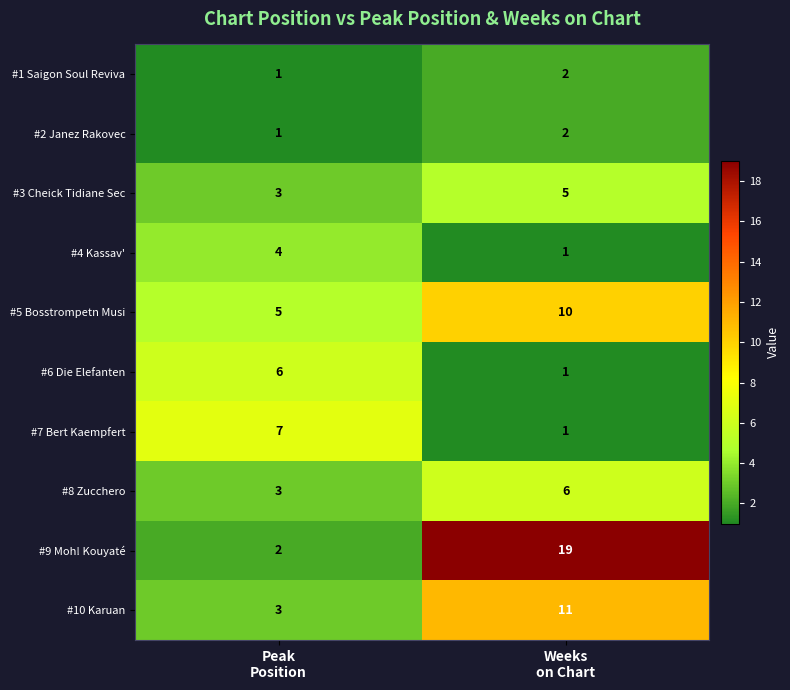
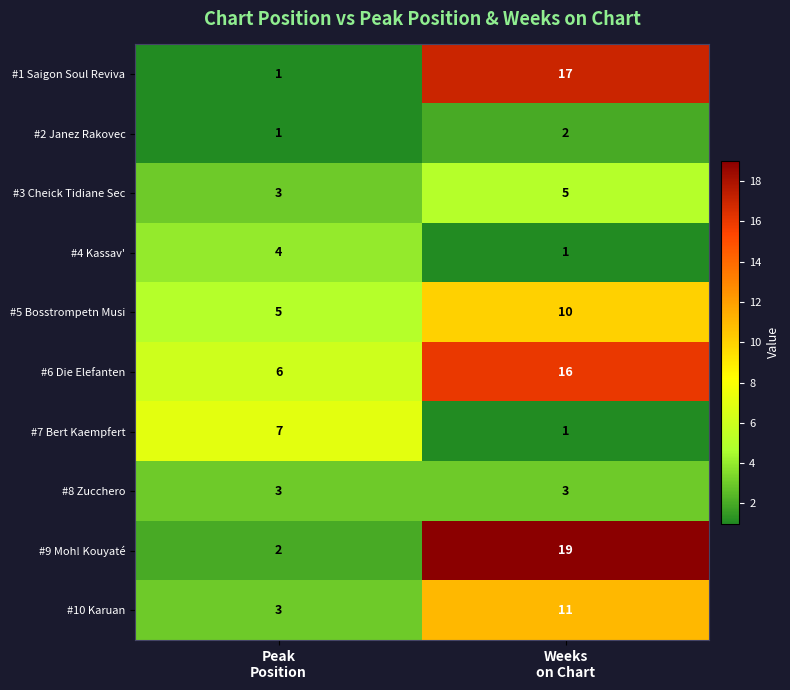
#1 Saigon Soul Reviva, Weeks on Chart: 2 -> 17
#6 Die Elefanten, Weeks on Chart: 1 -> 16
#8 Zucchero, Weeks on Chart: 6 -> 3
